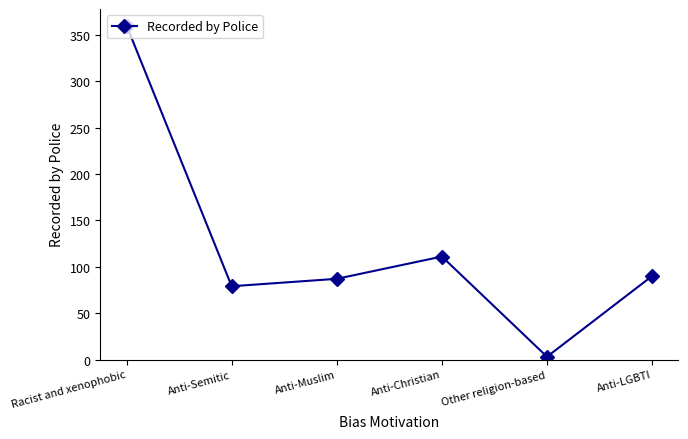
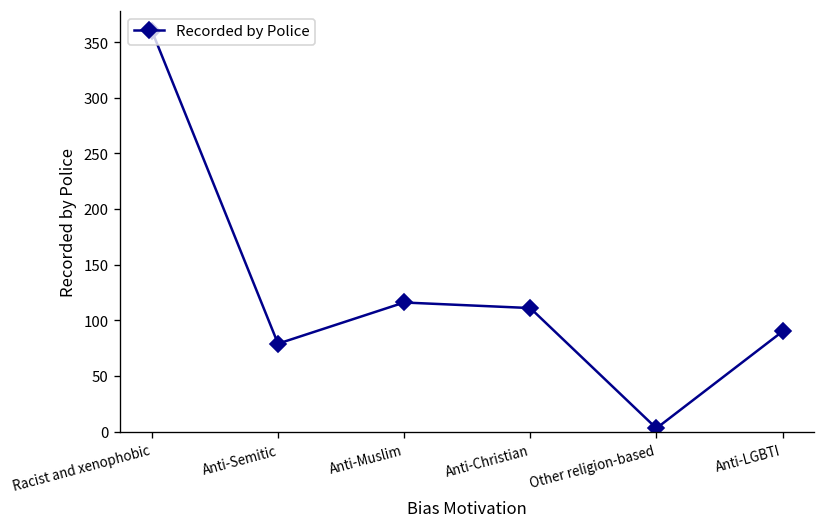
Anti-Muslim: 90 -> 120
